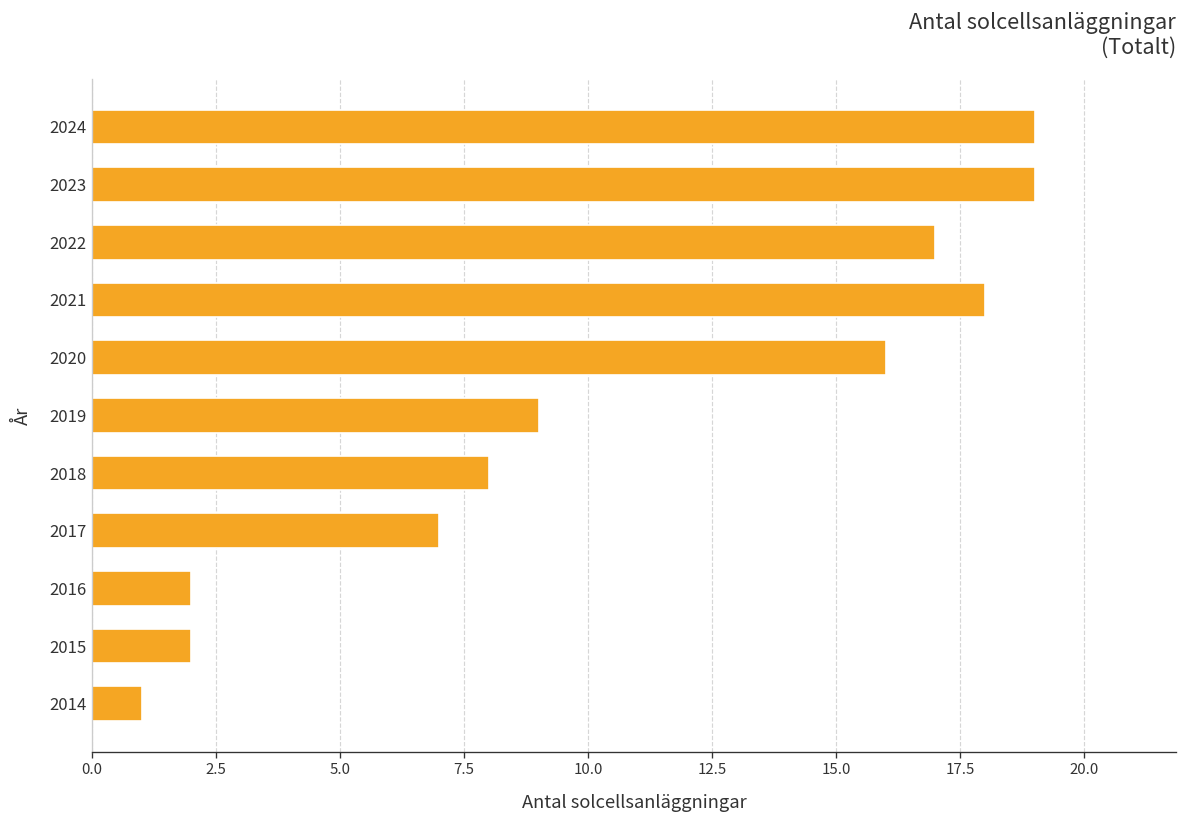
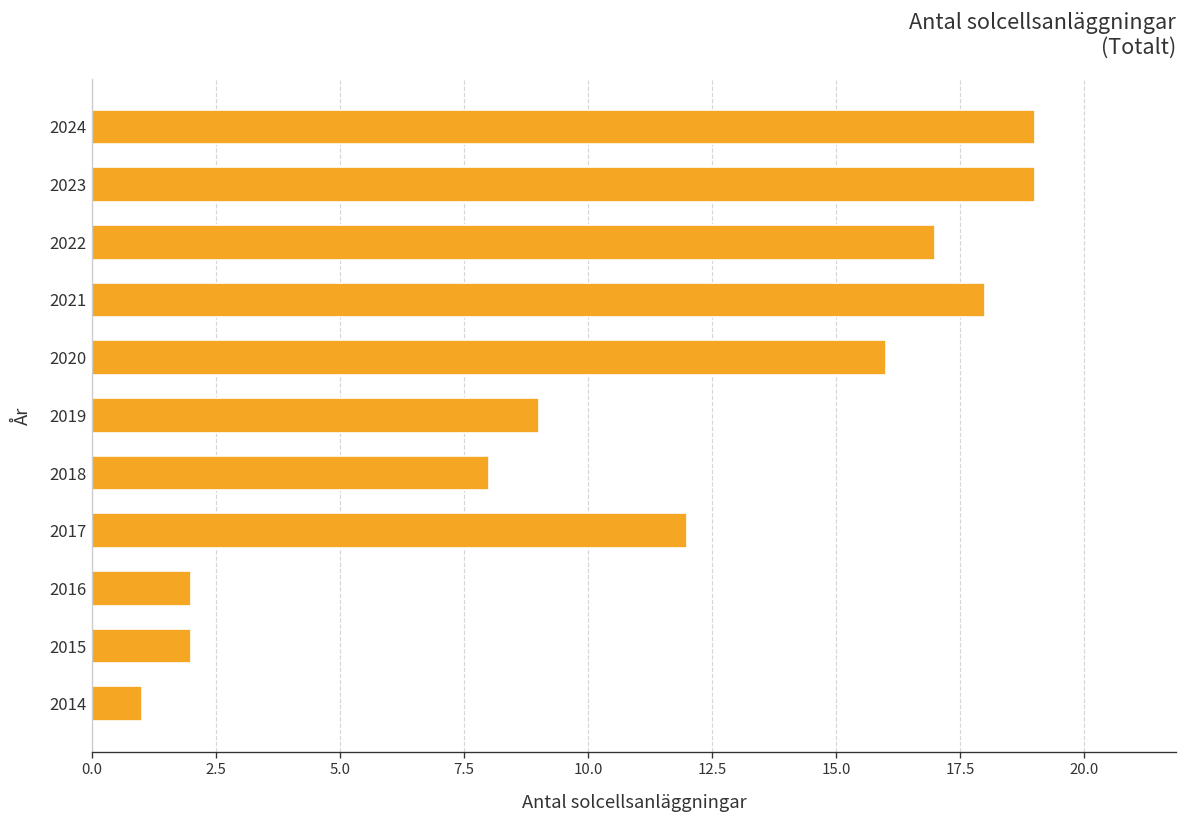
2017: 7 -> 12
